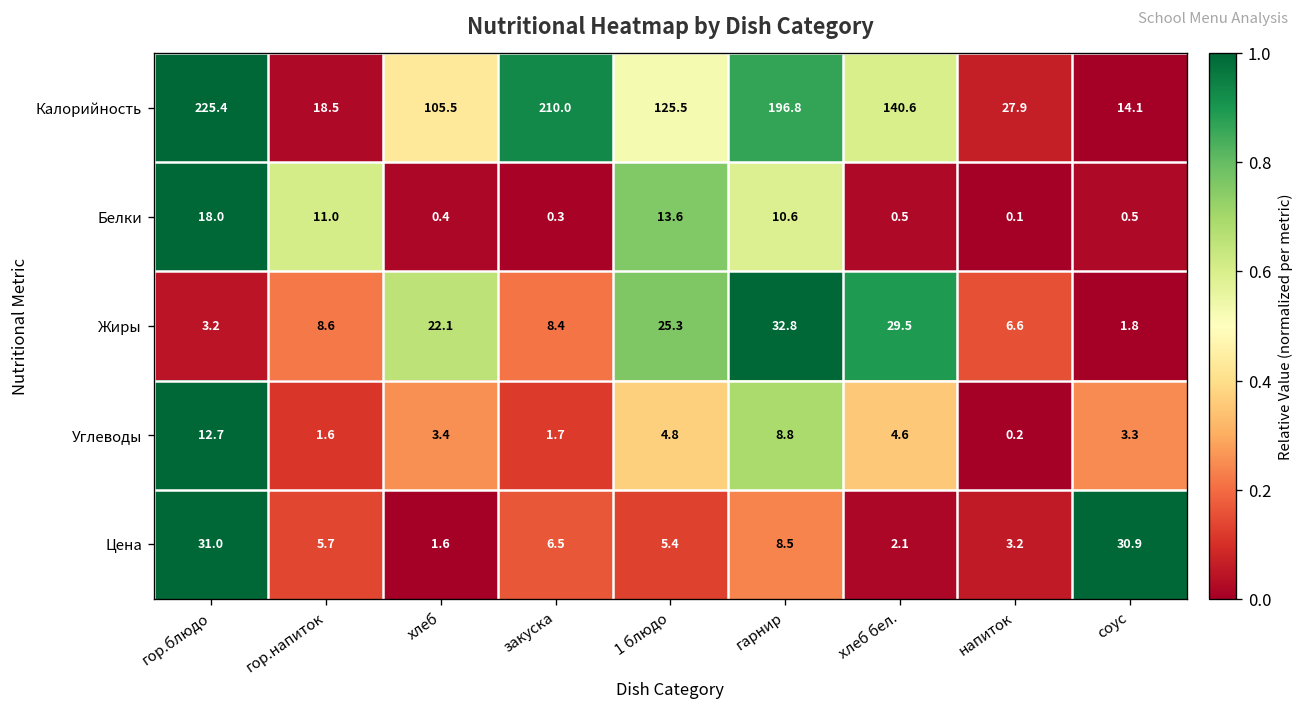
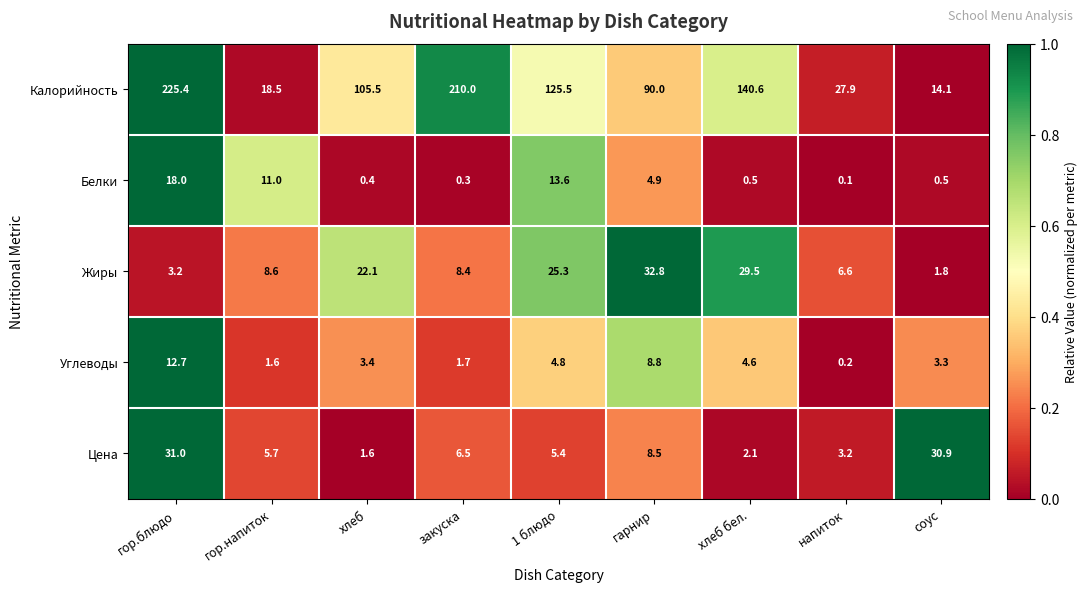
Калорийность, гарнир: 196.8 -> 90.0
Белки, гарнир: 10.6 -> 4.9
